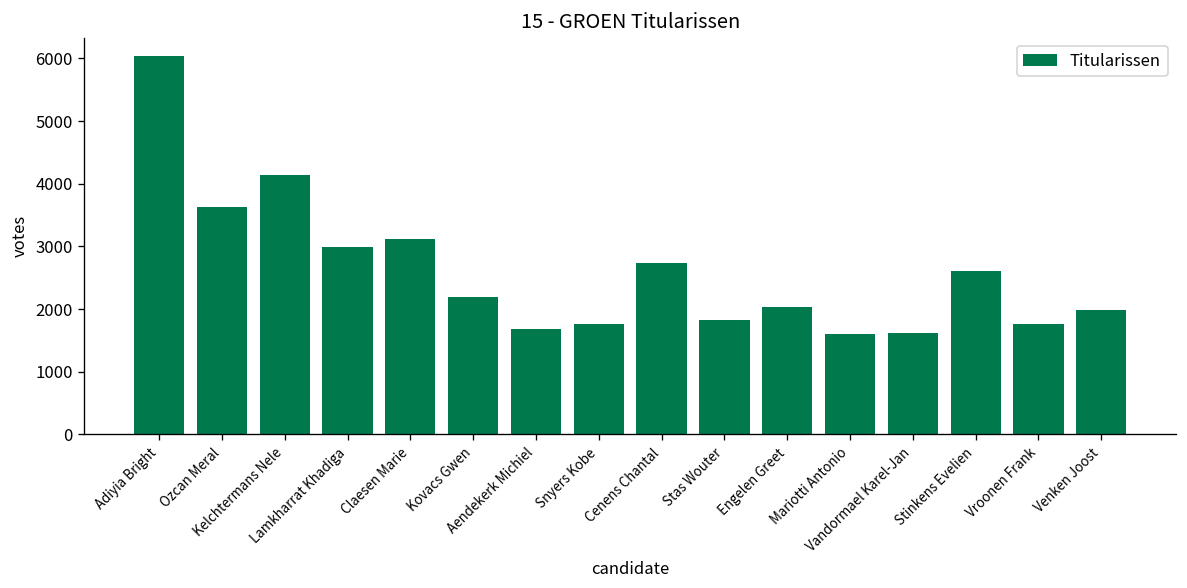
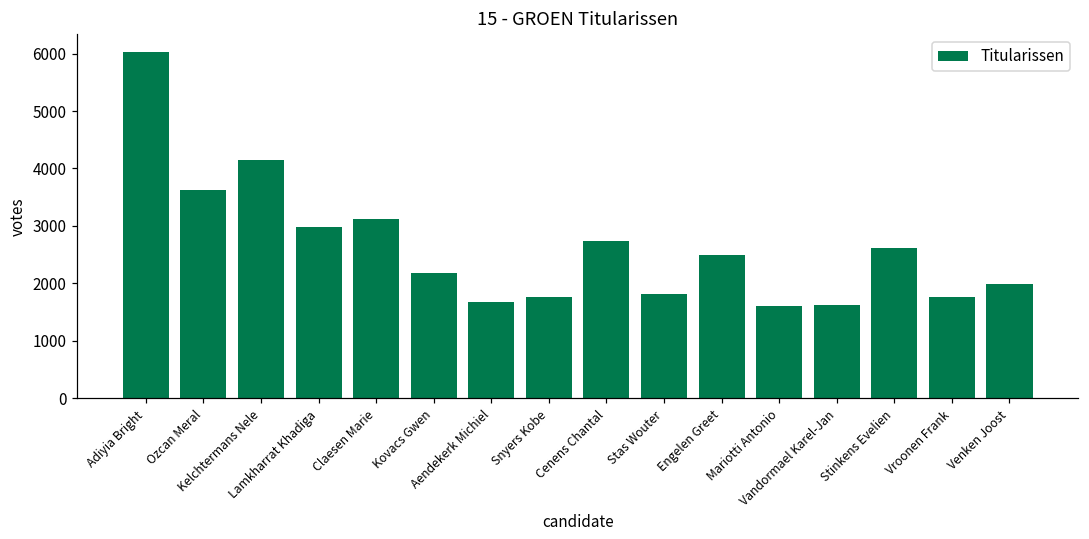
Engelen Greet: 2000 -> 2500
